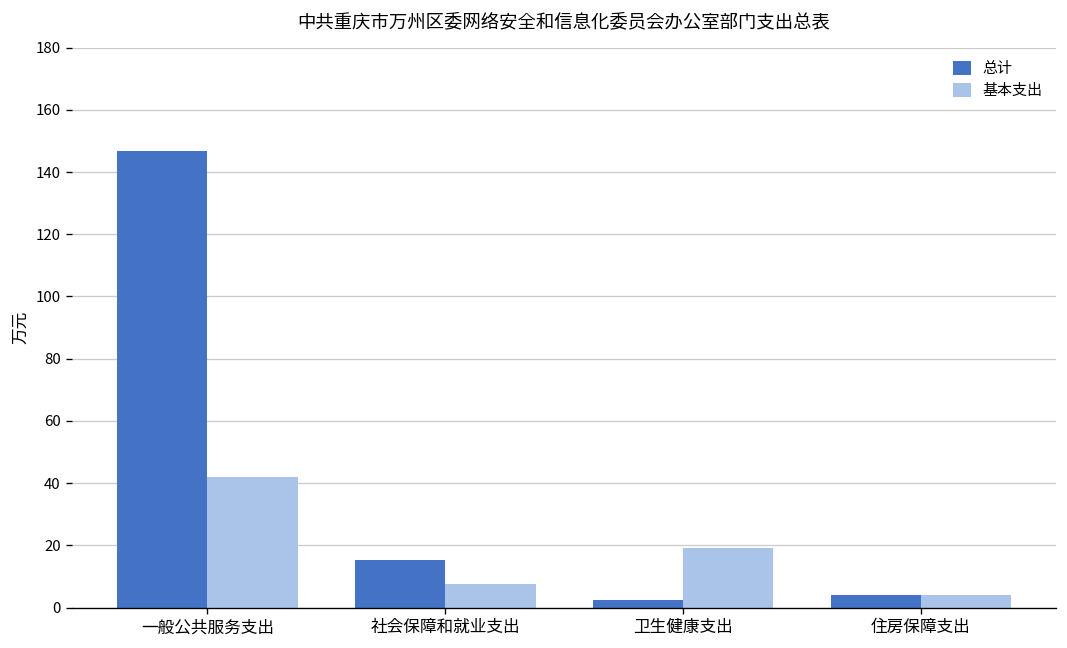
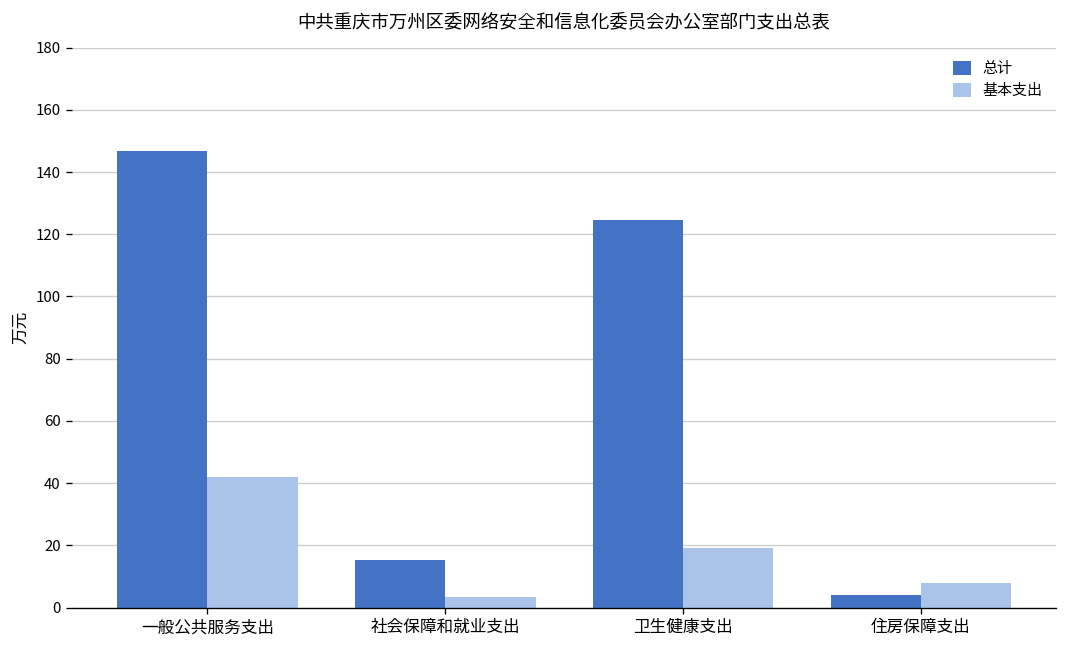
基本支出, 社会保障和就业支出: 8 -> 4
总计, 卫生健康支出: 2 -> 125
基本支出, 住房保障支出: 4 -> 8
